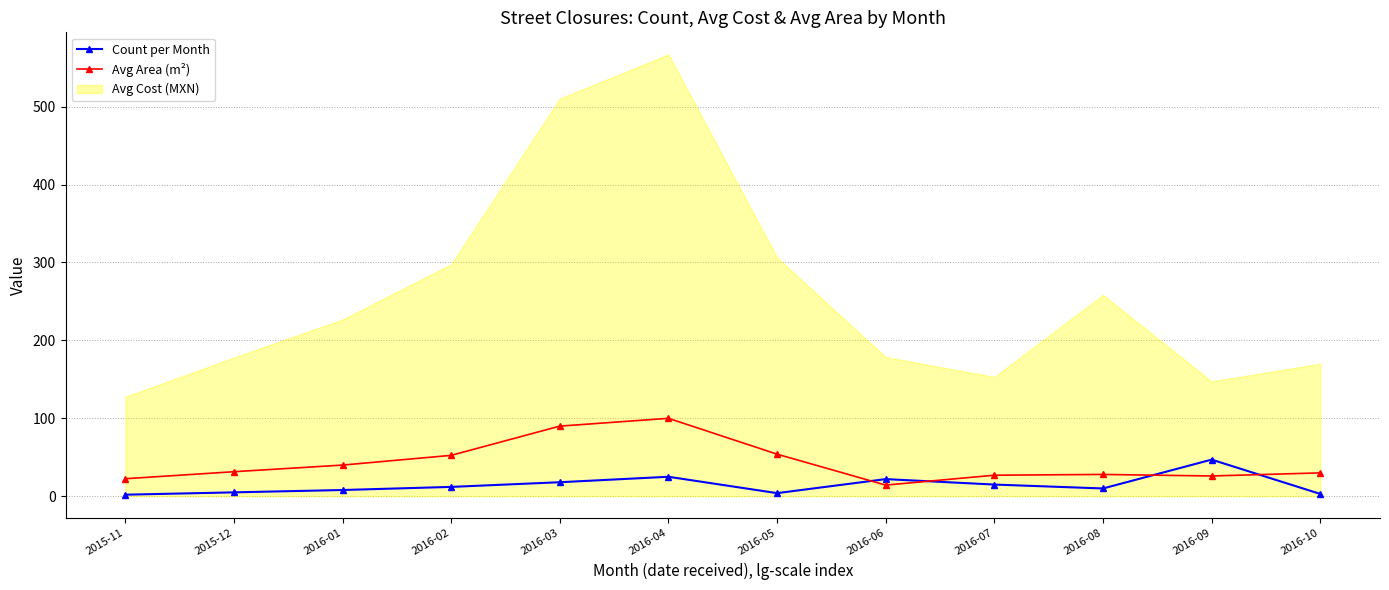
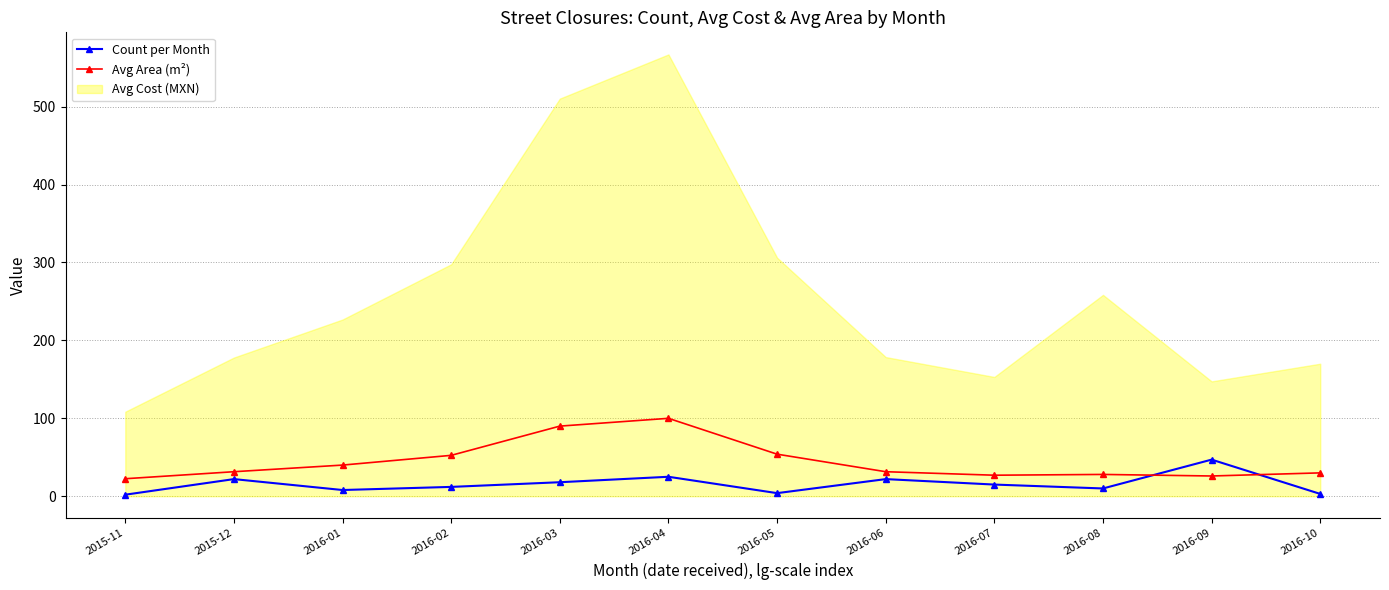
Avg Cost (MXN), 2015-11: 130 -> 110
Count per Month, 2015-12: 10 -> 20
Avg Area (m²), 2016-06: 10 -> 30
